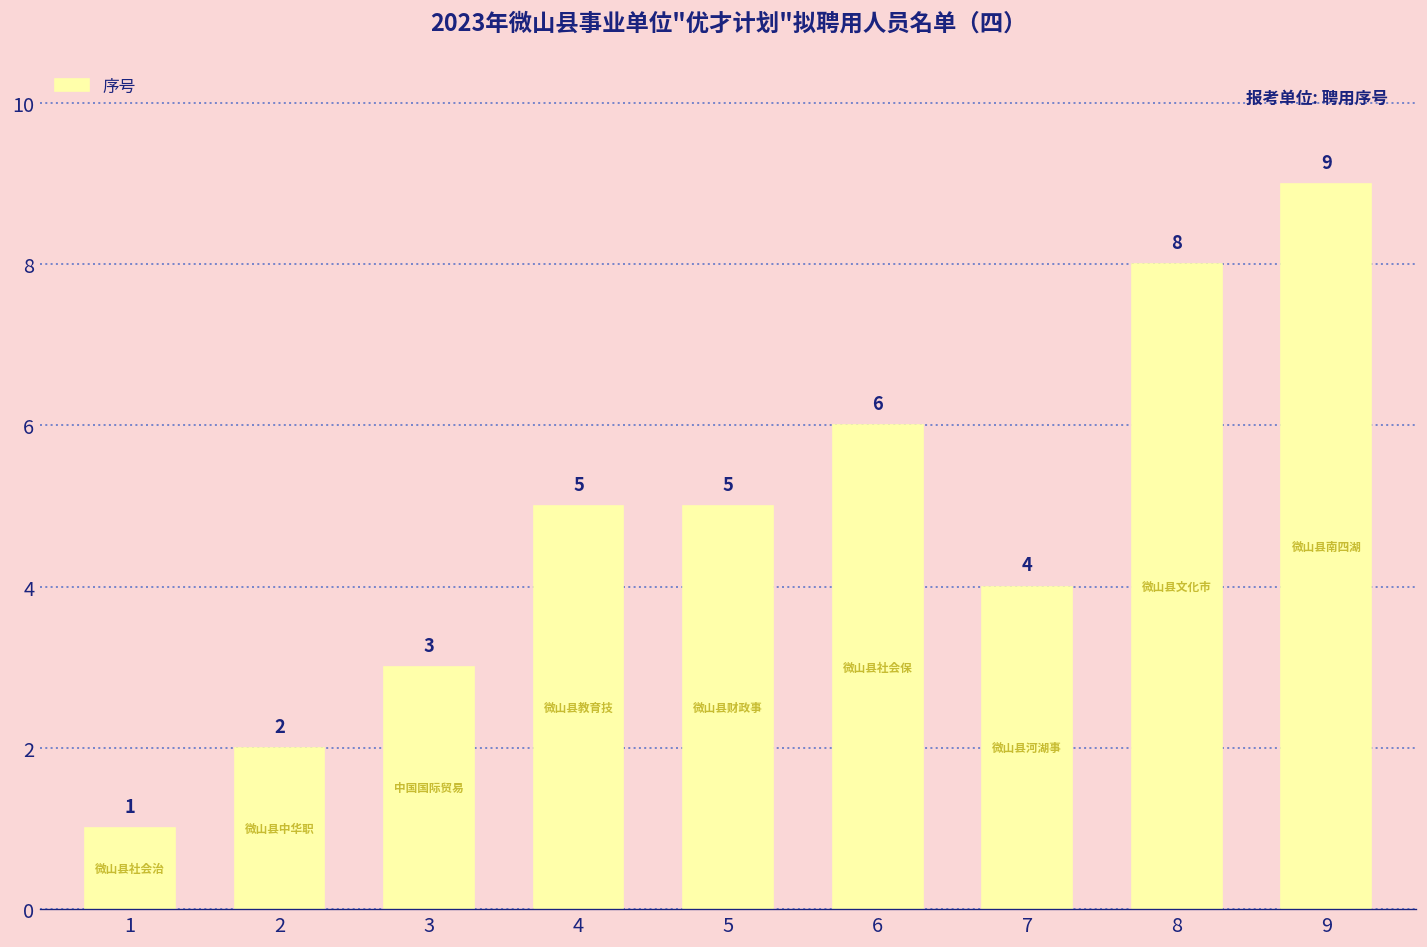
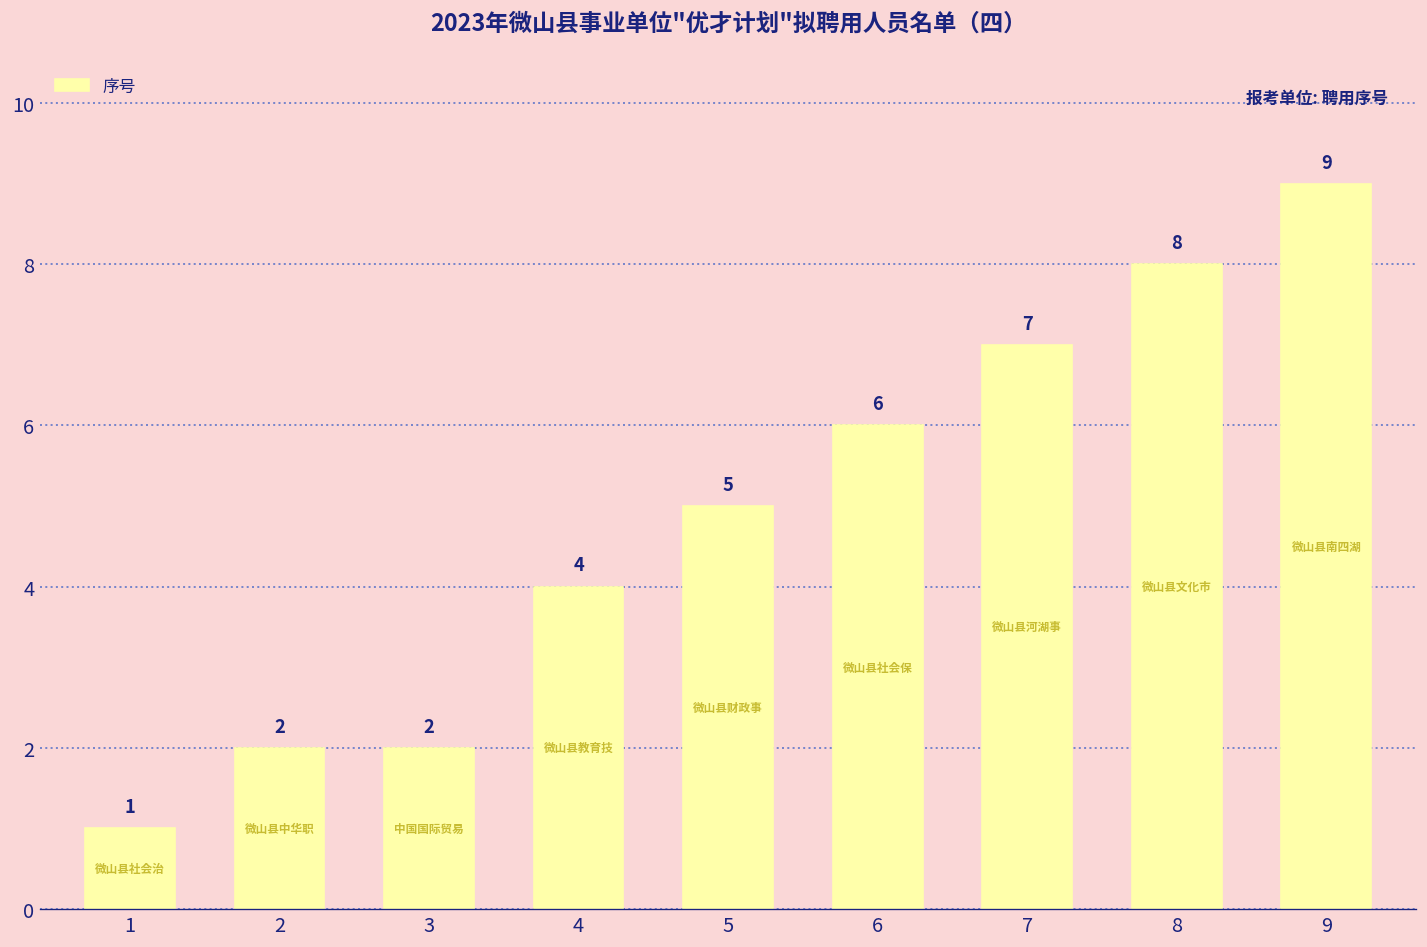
3: 3 -> 2
4: 5 -> 4
7: 4 -> 7
